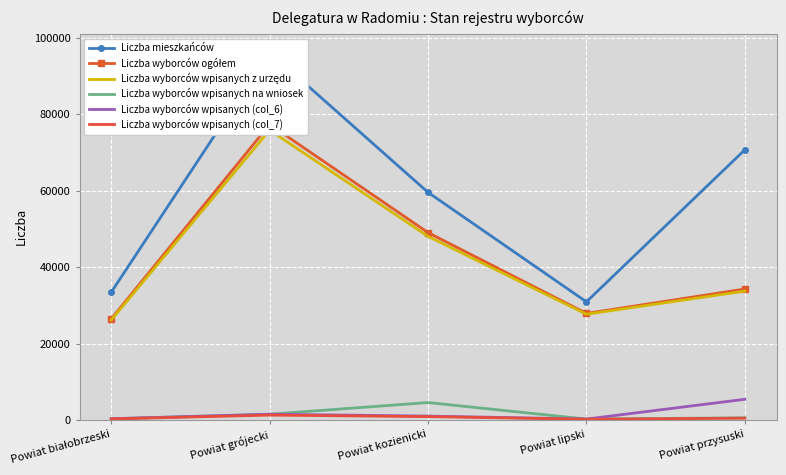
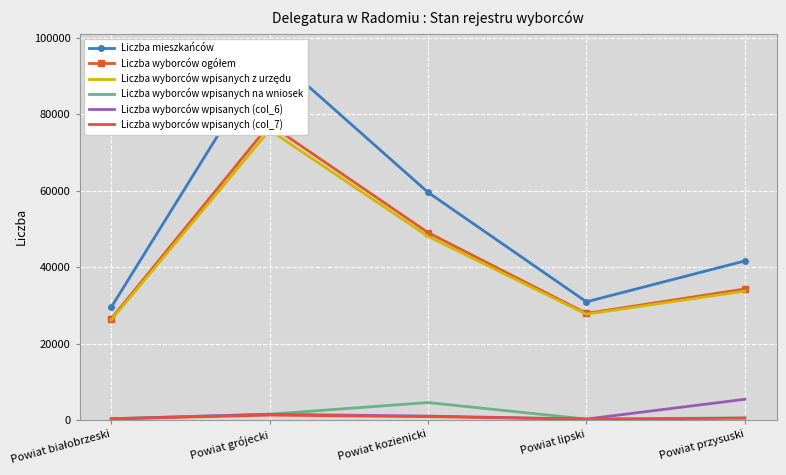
Liczba mieszkańców, Powiat białobrzeski: 33000 -> 30000
Liczba mieszkańców, Powiat przysuski: 71000 -> 42000
